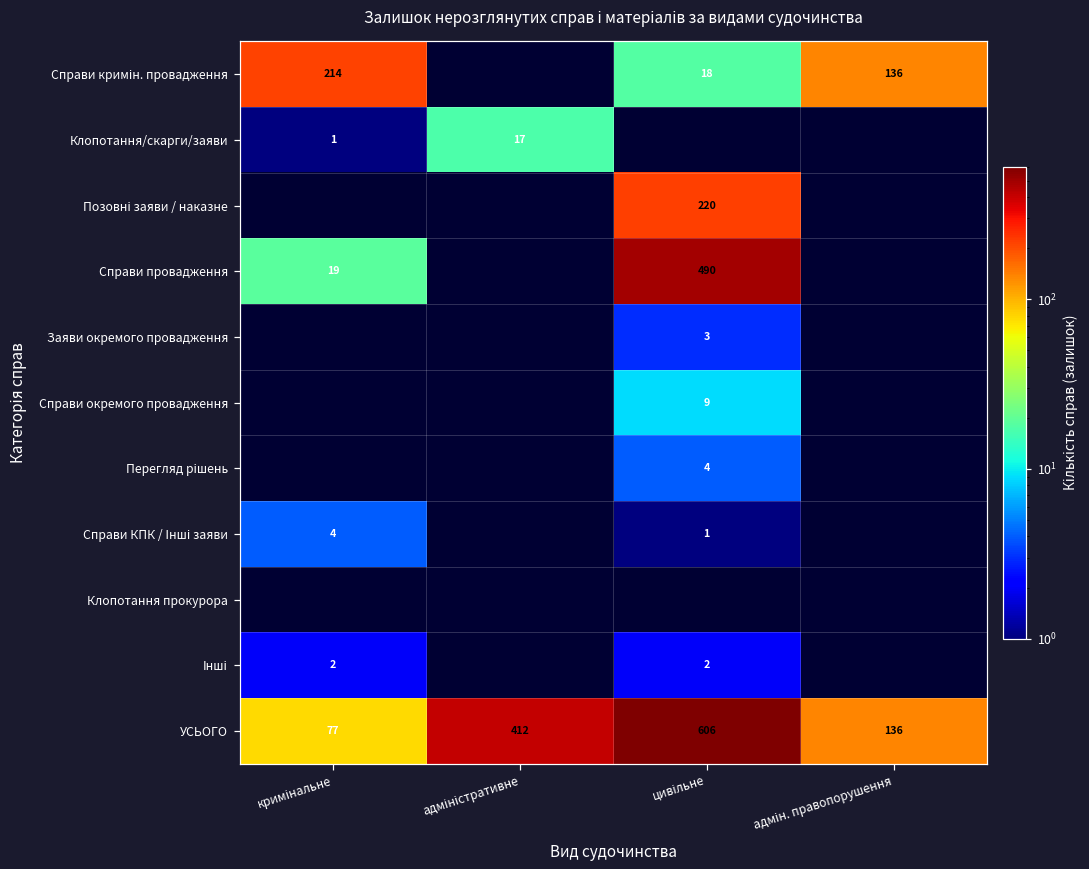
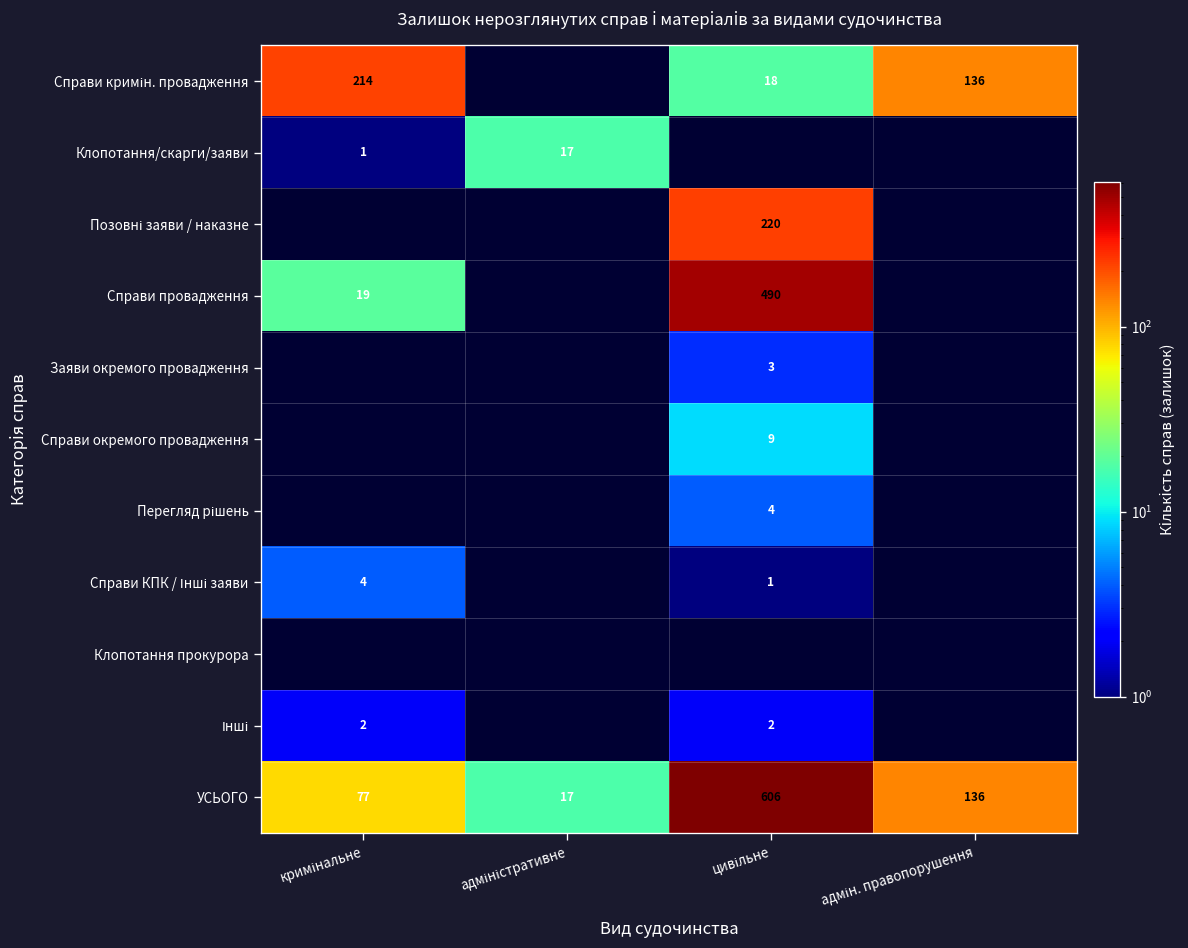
УСЬОГО, адміністративне: 412 -> 17
